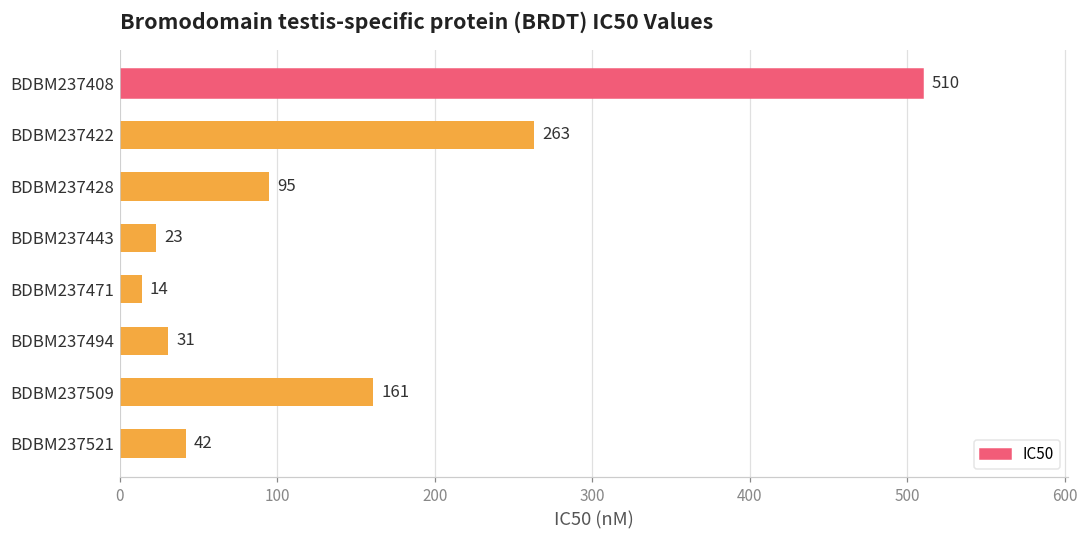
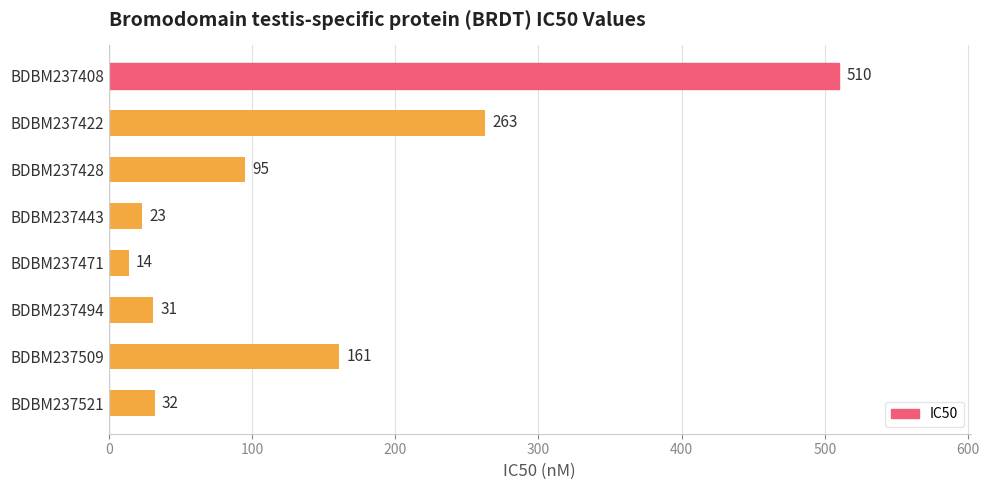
BDBM237521: 42 -> 32
